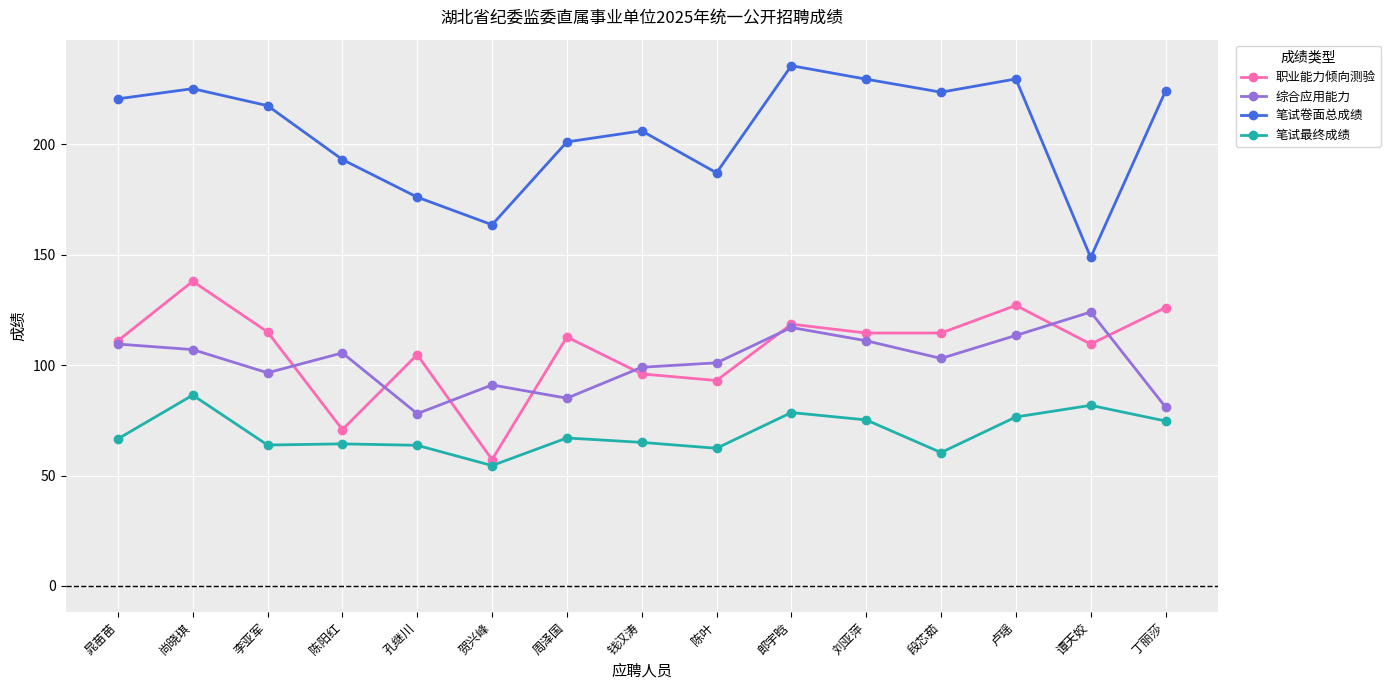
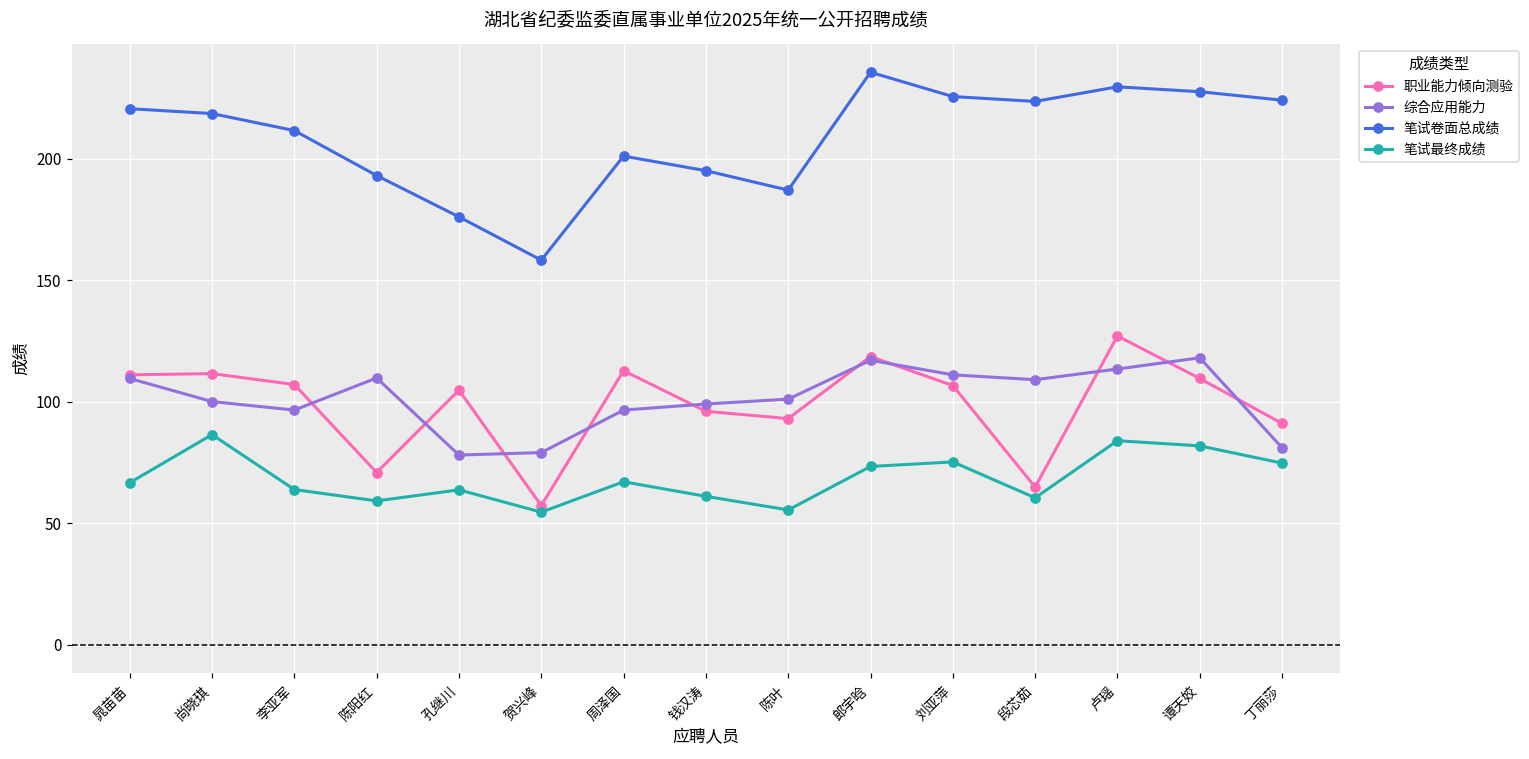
职业能力倾向测验, 尚晓琪: 138 -> 112
综合应用能力, 尚晓琪: 107 -> 100
笔试卷面总成绩, 尚晓琪: 225 -> 219
职业能力倾向测验, 李亚军: 115 -> 107
笔试卷面总成绩, 李亚军: 217 -> 212
综合应用能力, 陈阳红: 106 -> 110
笔试最终成绩, 陈阳红: 64 -> 59
综合应用能力, 贺兴峰: 91 -> 79
笔试卷面总成绩, 贺兴峰: 164 -> 158
综合应用能力, 周泽国: 85 -> 97
笔试卷面总成绩, 钱汉涛: 206 -> 195
笔试最终成绩, 钱汉涛: 65 -> 61
笔试最终成绩, 陈叶: 62 -> 55
笔试最终成绩, 郎宇晗: 79 -> 73
职业能力倾向测验, 刘亚萍: 115 -> 107
笔试卷面总成绩, 刘亚萍: 229 -> 226
职业能力倾向测验, 段芯茹: 115 -> 65
综合应用能力, 段芯茹: 103 -> 109
笔试最终成绩, 卢瑶: 77 -> 84
综合应用能力, 谭天姣: 124 -> 118
笔试卷面总成绩, 谭天姣: 149 -> 228
职业能力倾向测验, 丁丽莎: 126 -> 91
